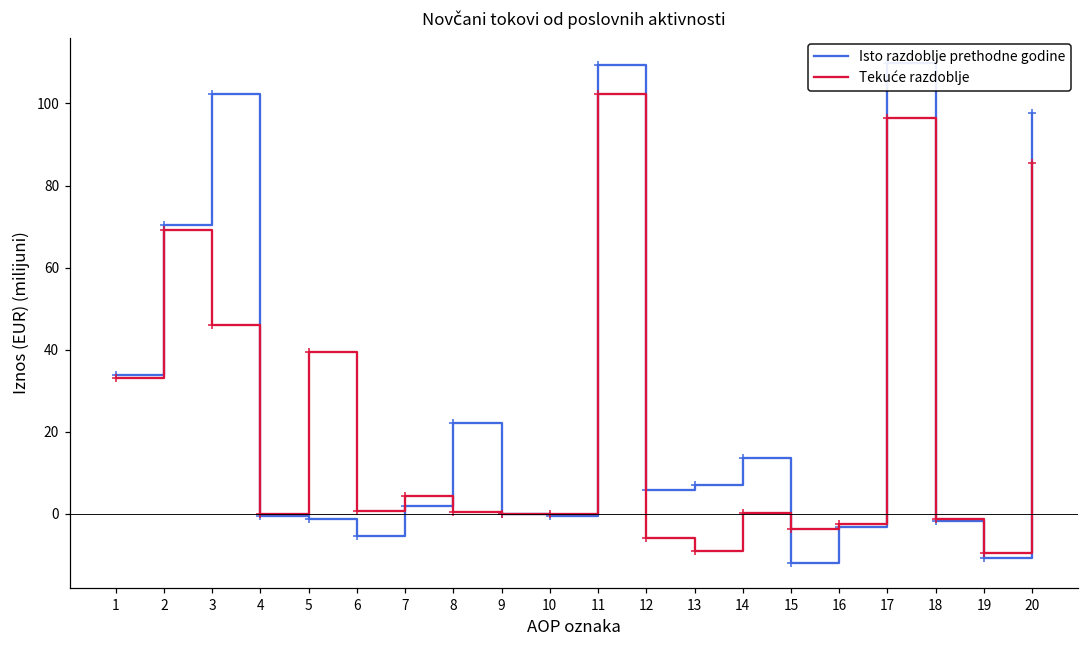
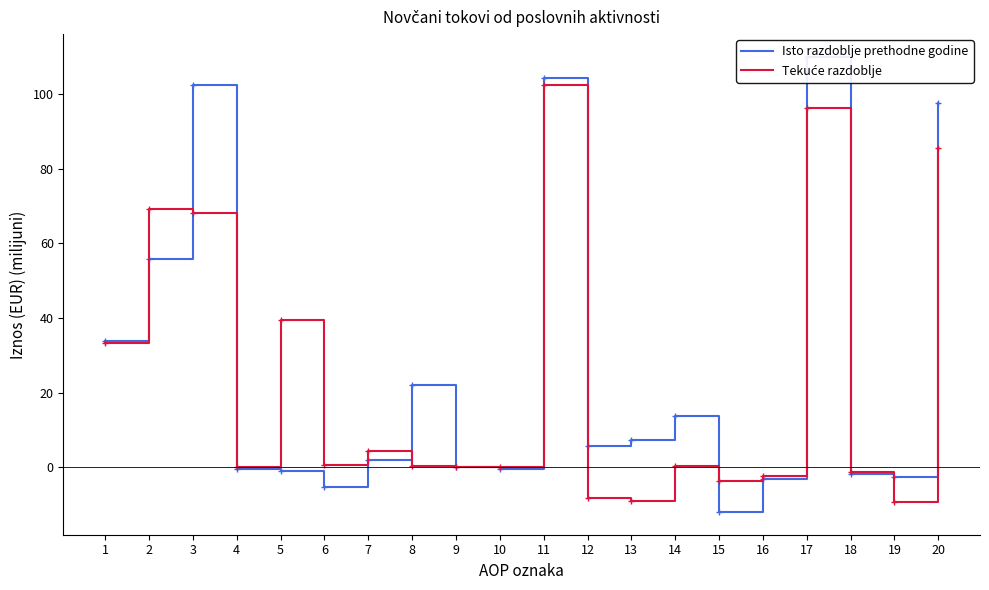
Isto razdoblje prethodne godine, 2: 70 -> 56
Tekuće razdoblje, 3: 46 -> 68
Isto razdoblje prethodne godine, 11: 109 -> 104
Tekuće razdoblje, 12: -6 -> -8
Isto razdoblje prethodne godine, 19: -11 -> -3
